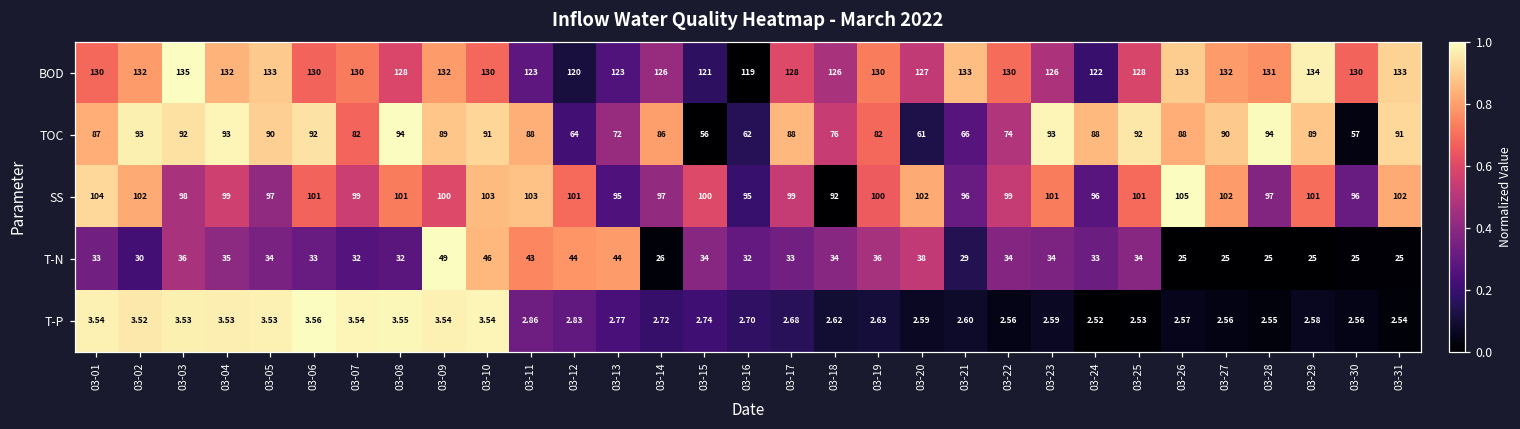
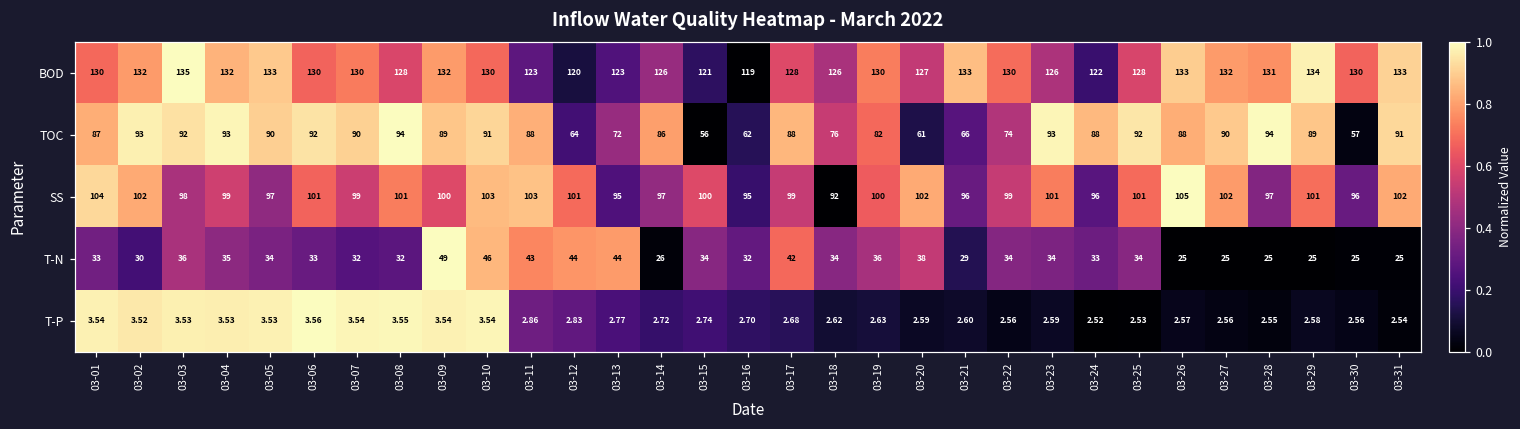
TOC, 03-07: 82 -> 90
T-N, 03-17: 33 -> 42
